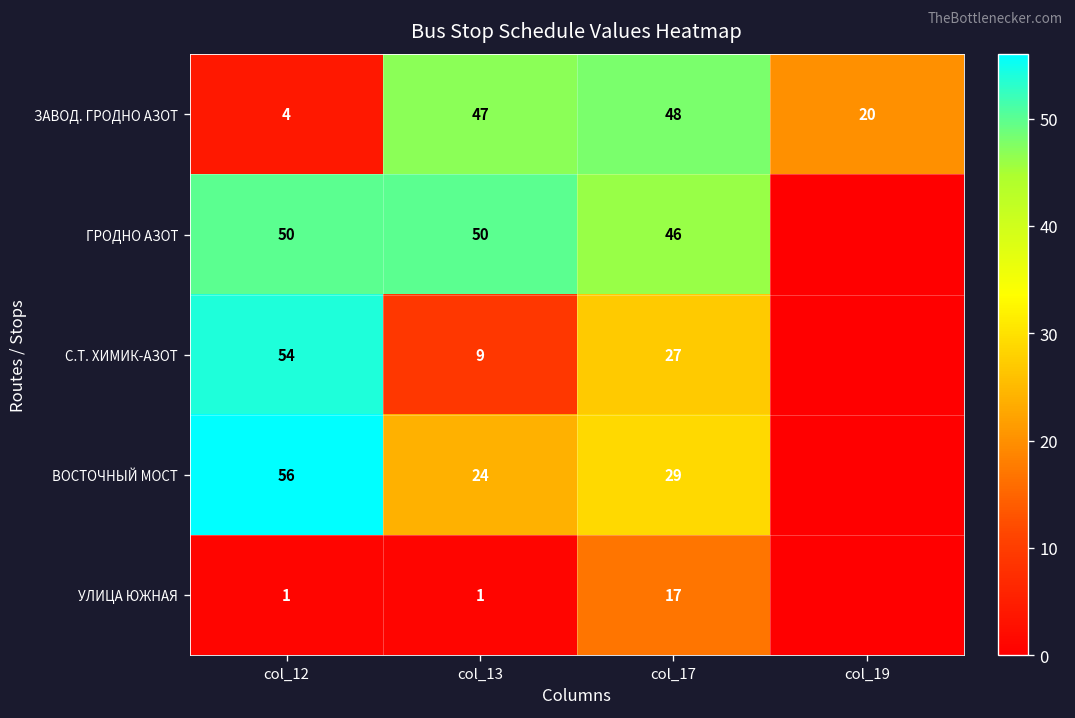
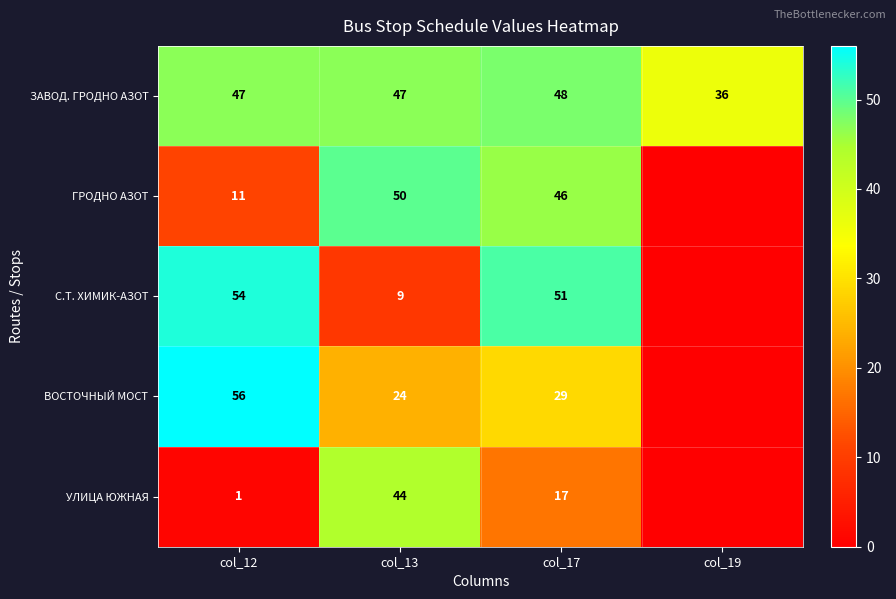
ЗАВОД. ГРОДНО АЗОТ, col_12: 4 -> 47
ЗАВОД. ГРОДНО АЗОТ, col_19: 20 -> 36
ГРОДНО АЗОТ, col_12: 50 -> 11
С.Т. ХИМИК-АЗОТ, col_17: 27 -> 51
УЛИЦА ЮЖНАЯ, col_13: 1 -> 44
